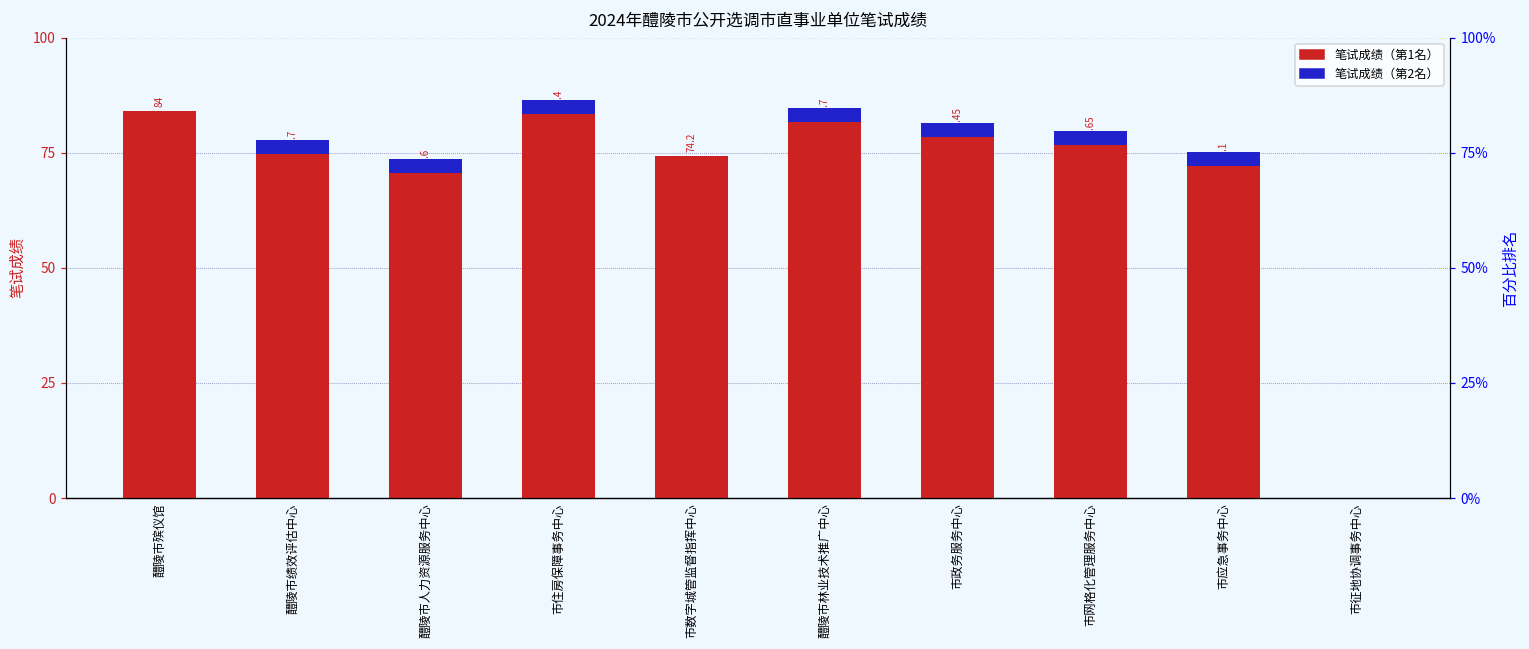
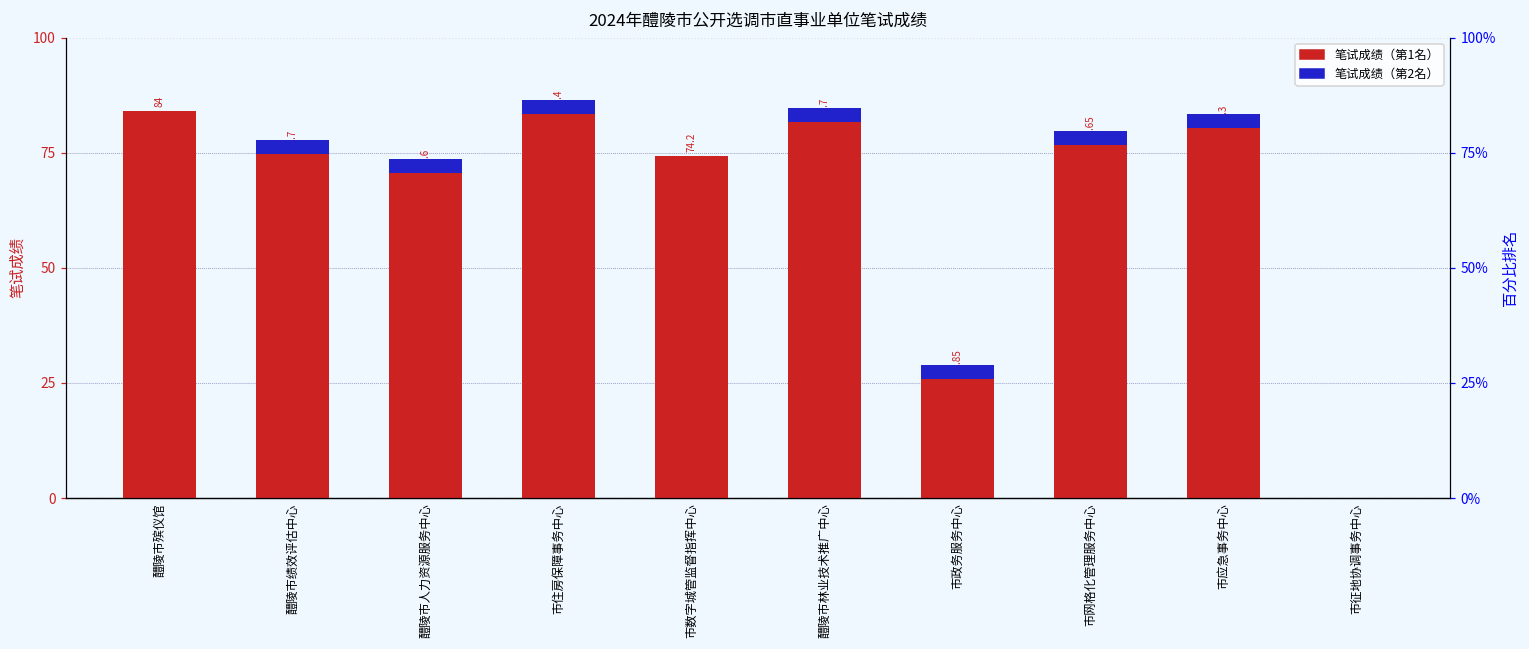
笔试成绩（第1名）, 市政务服务中心: 78.45 -> 25.85
笔试成绩（第1名）, 市应急事务中心: 72.1 -> 80.3
